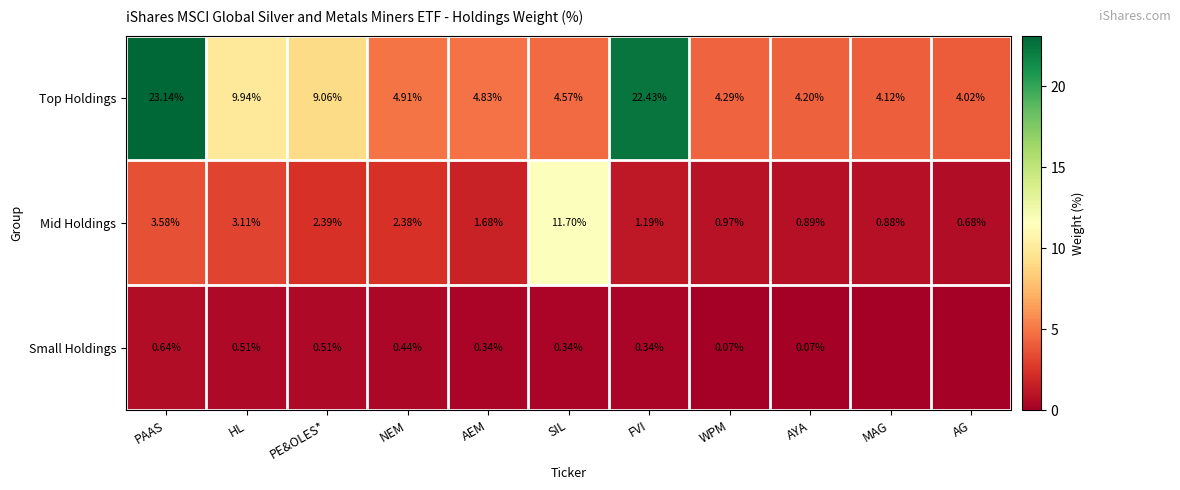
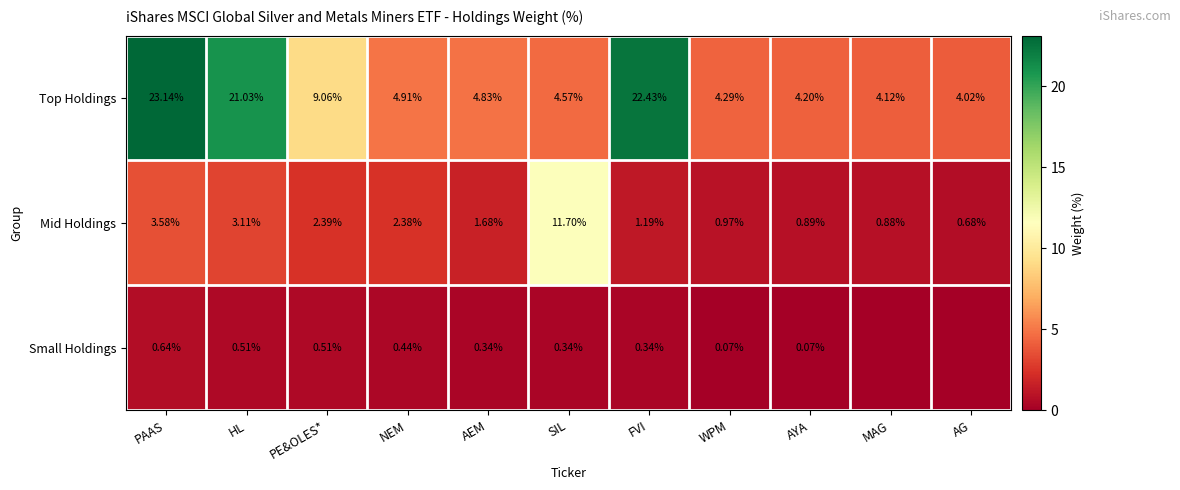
Top Holdings, HL: 9.94% -> 21.03%
